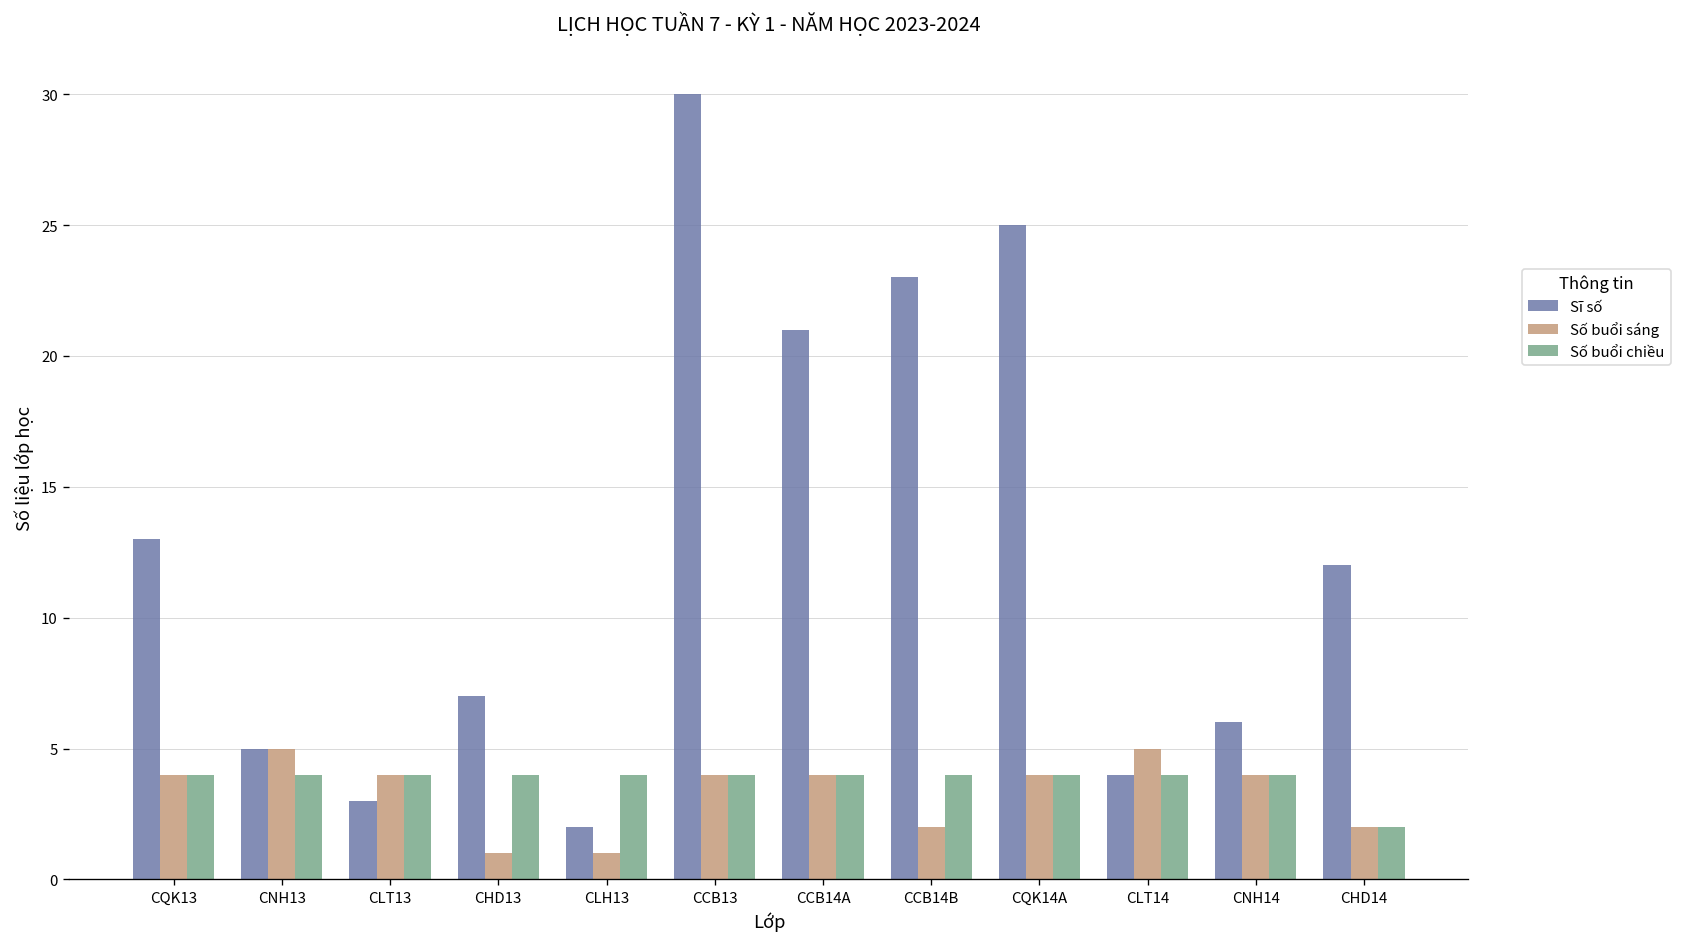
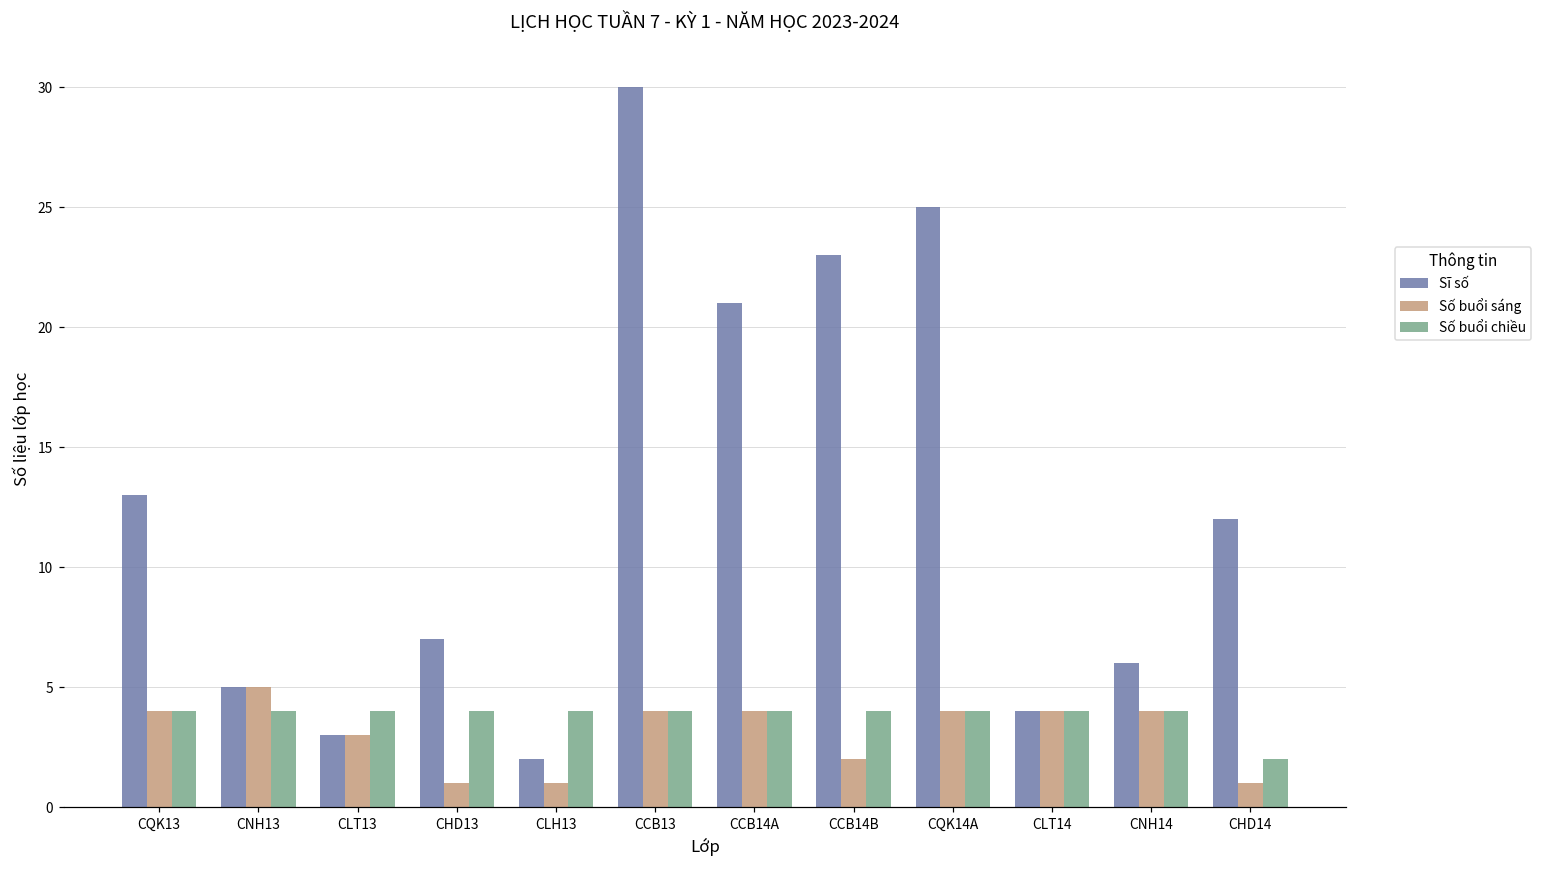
Số buổi sáng, CLT13: 4 -> 3
Số buổi sáng, CLT14: 5 -> 4
Số buổi sáng, CHD14: 2 -> 1
